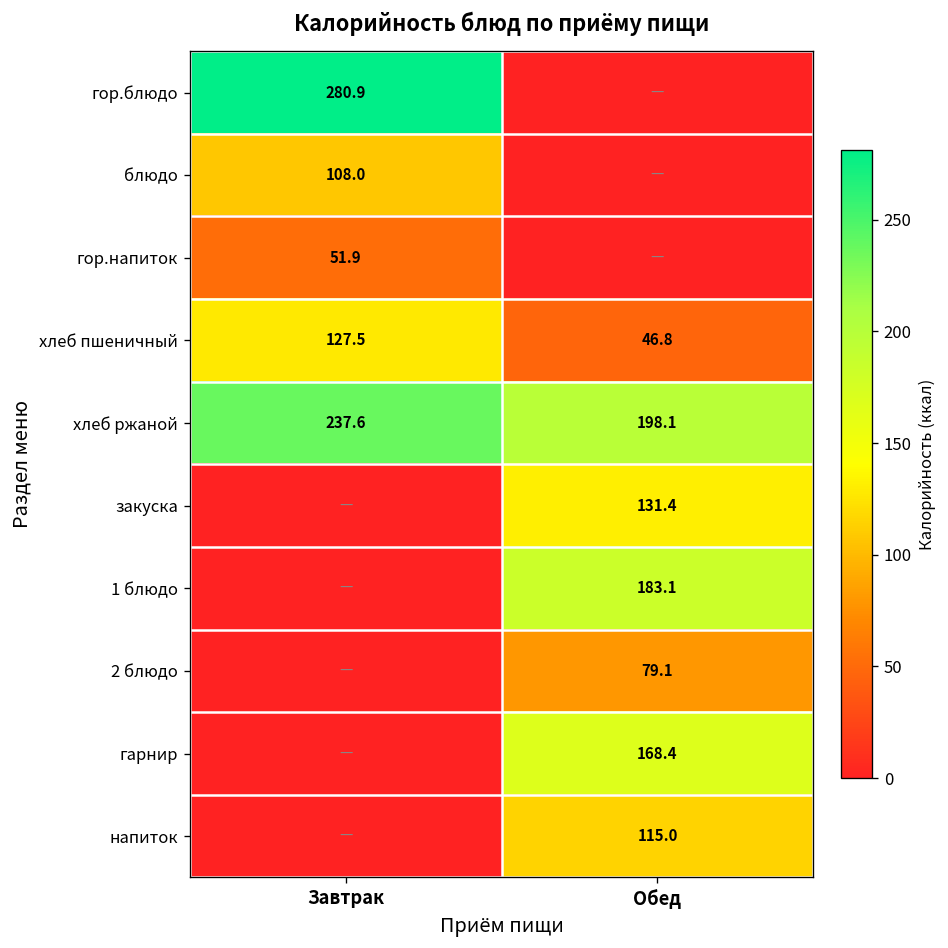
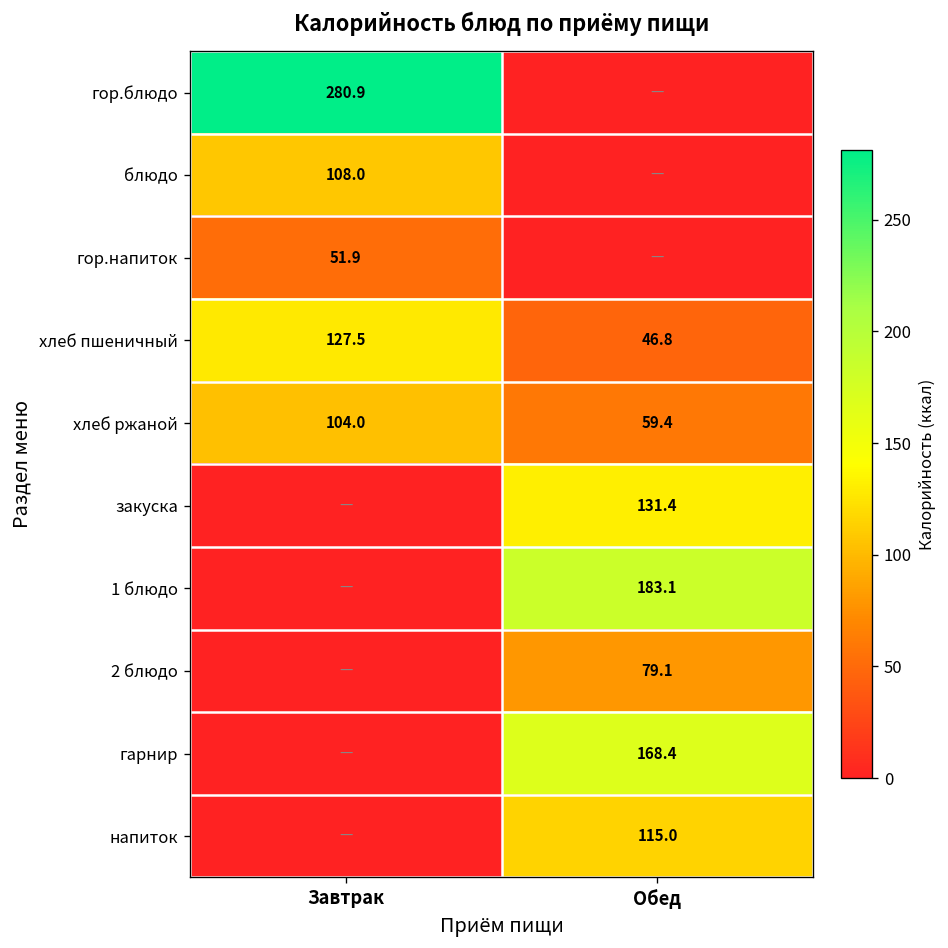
хлеб ржаной, Завтрак: 237.6 -> 104.0
хлеб ржаной, Обед: 198.1 -> 59.4
